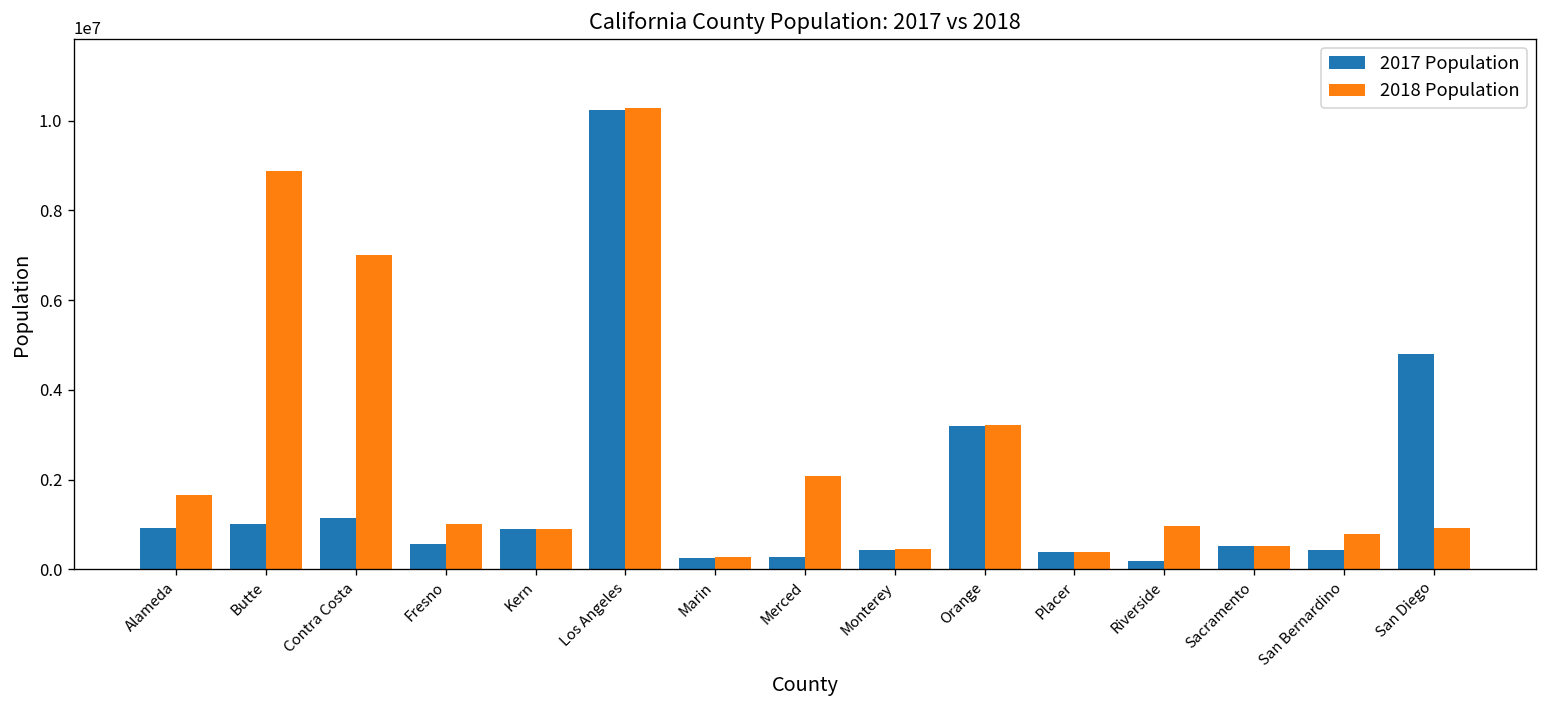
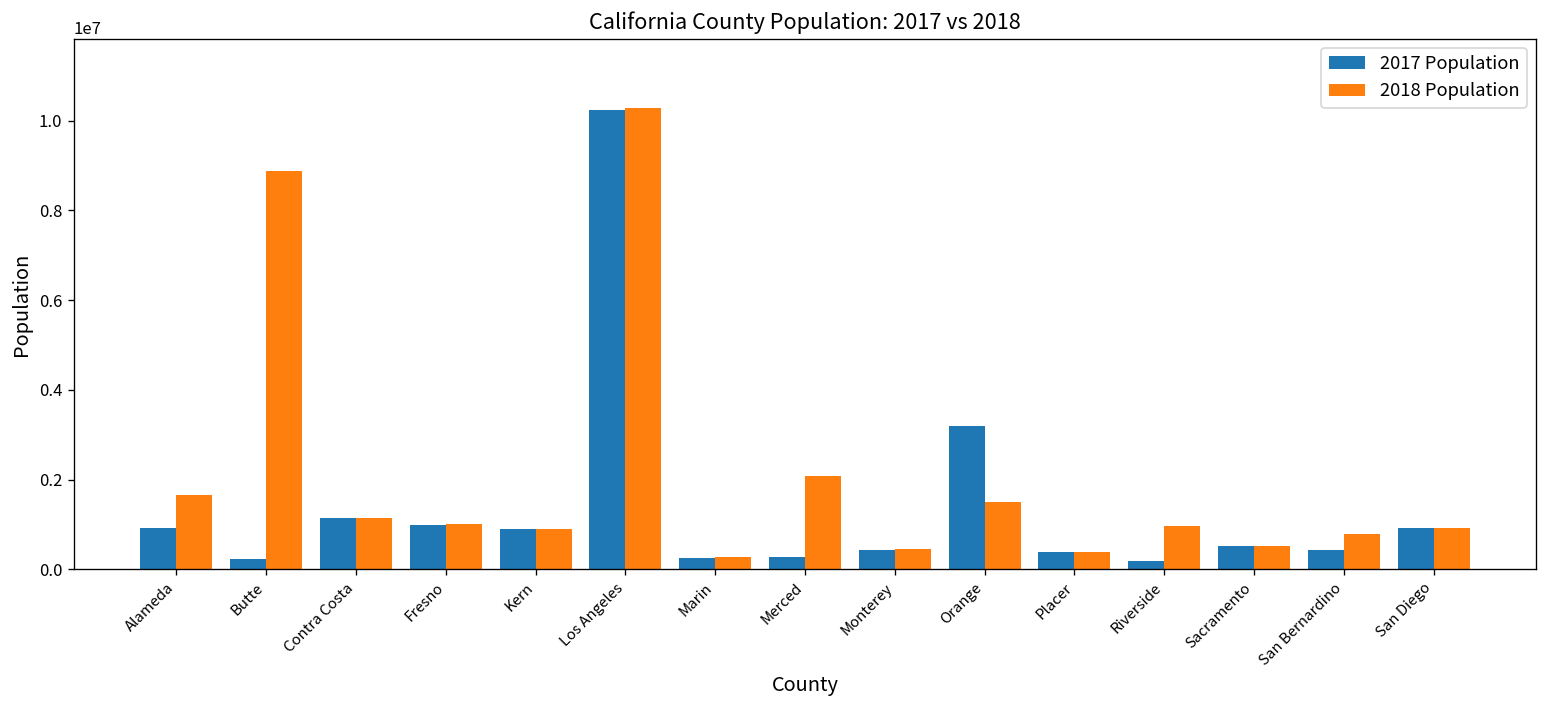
2017 Population, Butte: 1000000 -> 200000
2018 Population, Contra Costa: 7000000 -> 1100000
2017 Population, Fresno: 600000 -> 1000000
2018 Population, Orange: 3200000 -> 1500000
2017 Population, San Diego: 4800000 -> 900000
